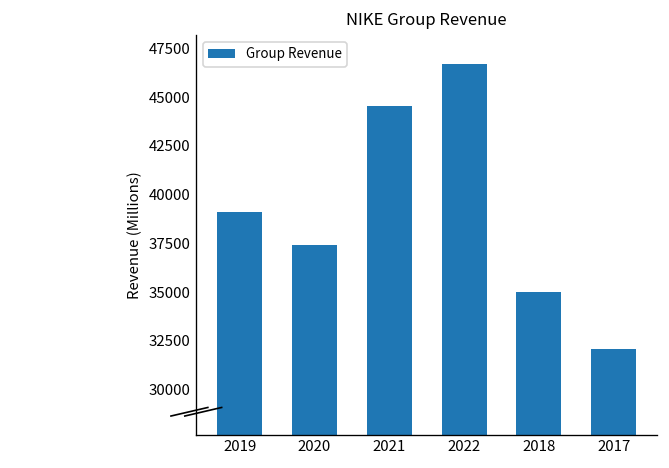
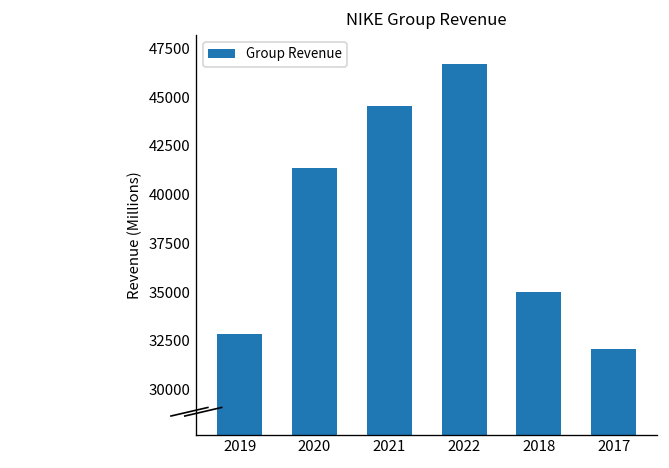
2019: 39100 -> 32900
2020: 37400 -> 41400
